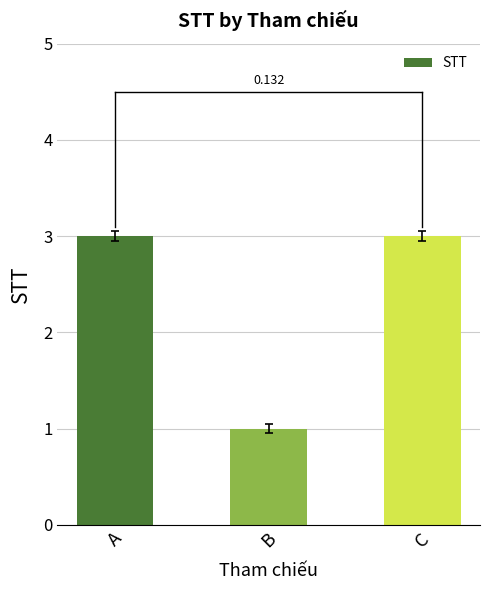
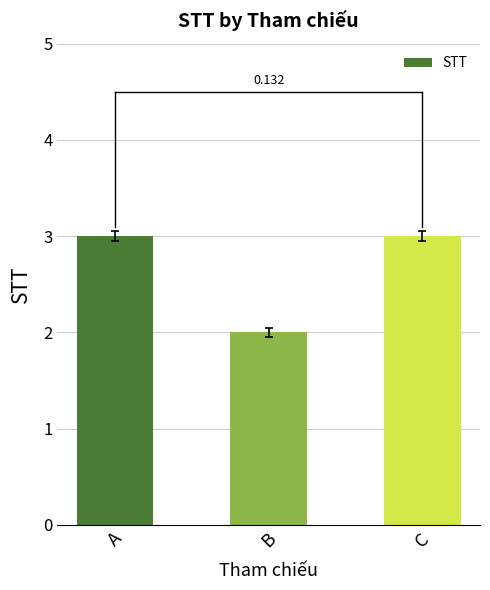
STT, B: 1 -> 2
